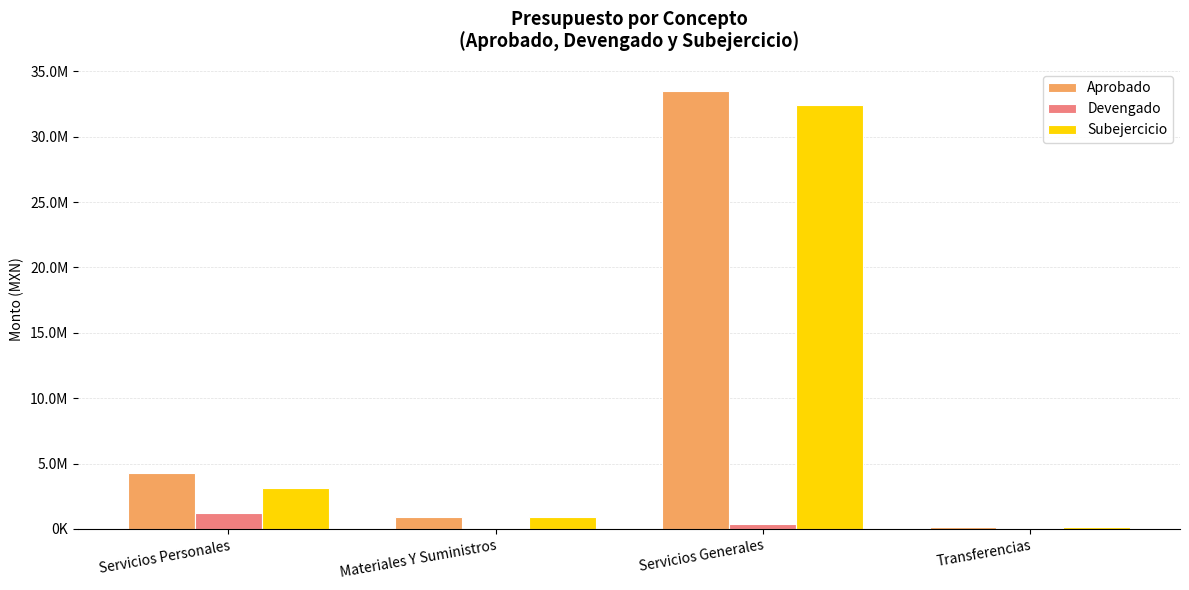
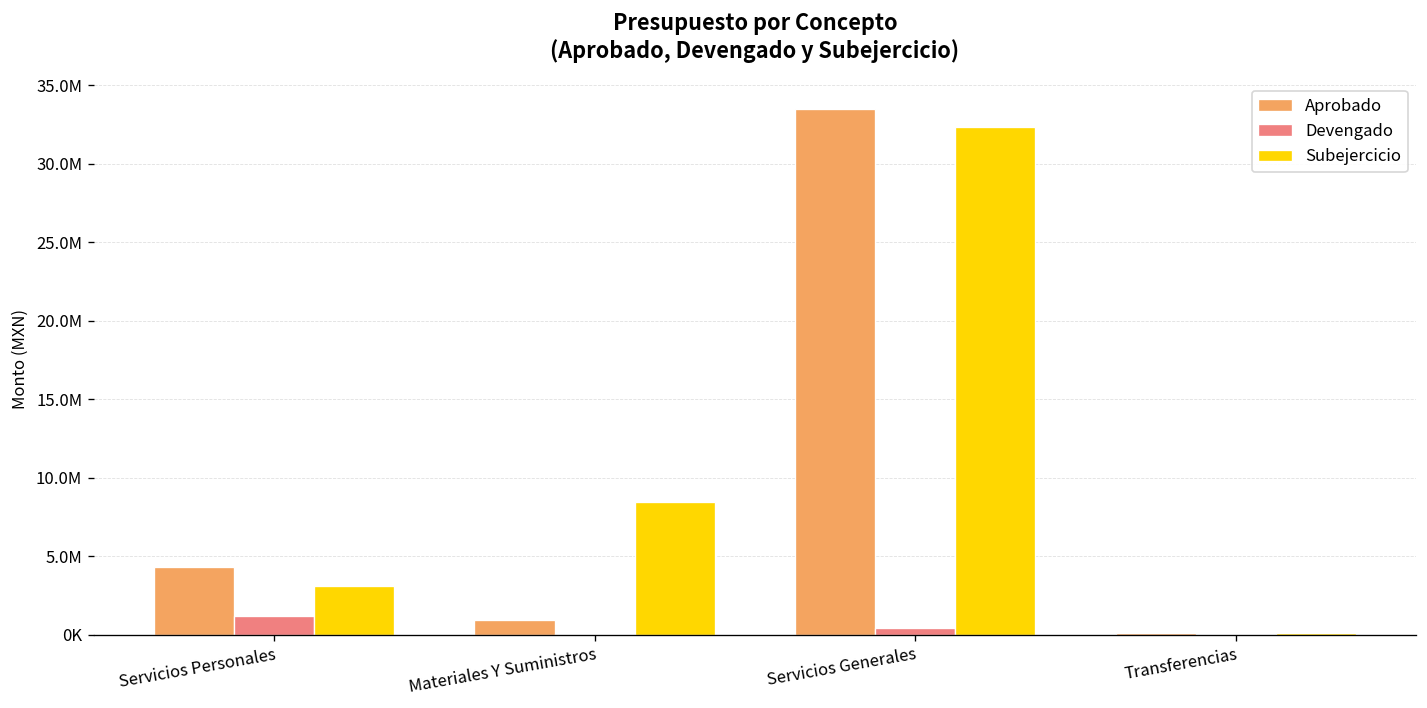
Subejercicio, Materiales Y Suministros: 900000 -> 8500000
